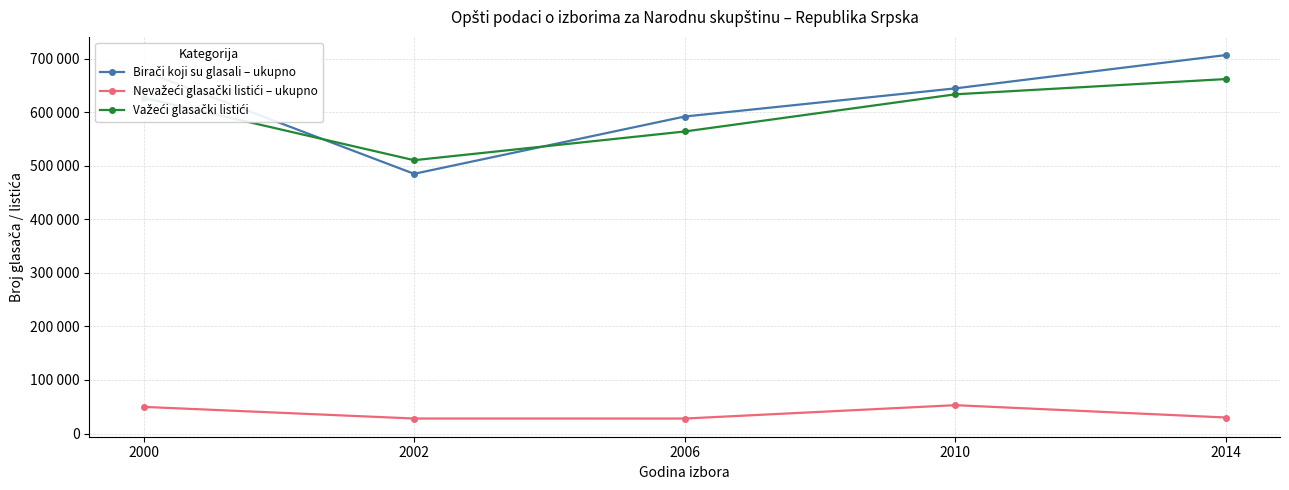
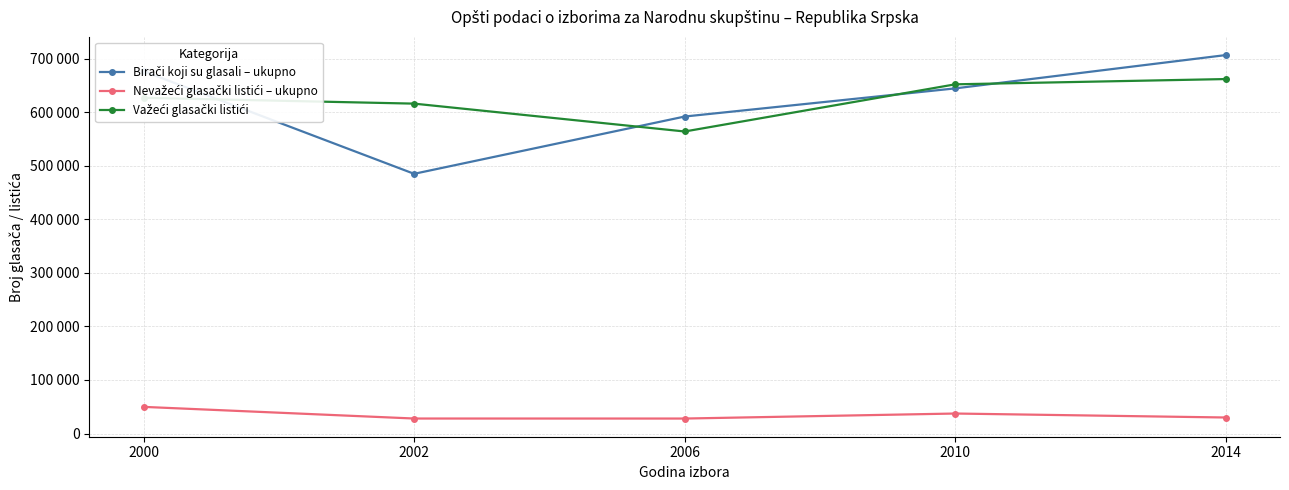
Važeći glasački listići, 2002: 510000 -> 620000
Nevažeći glasački listići – ukupno, 2010: 50000 -> 40000
Važeći glasački listići, 2010: 630000 -> 650000
